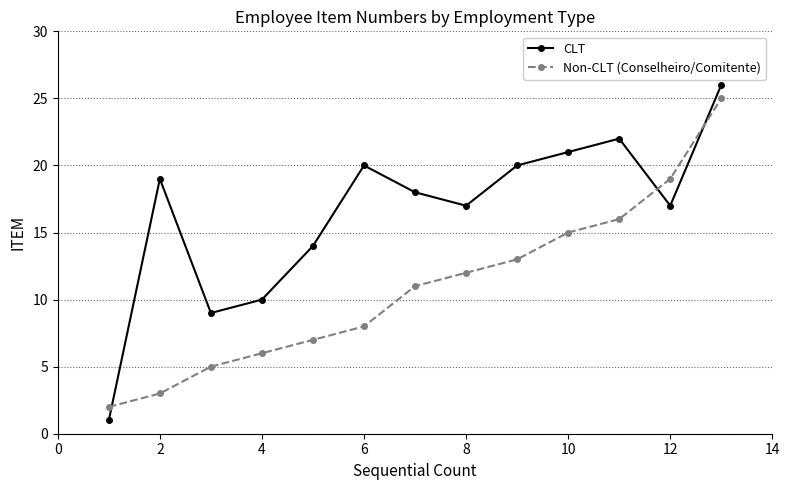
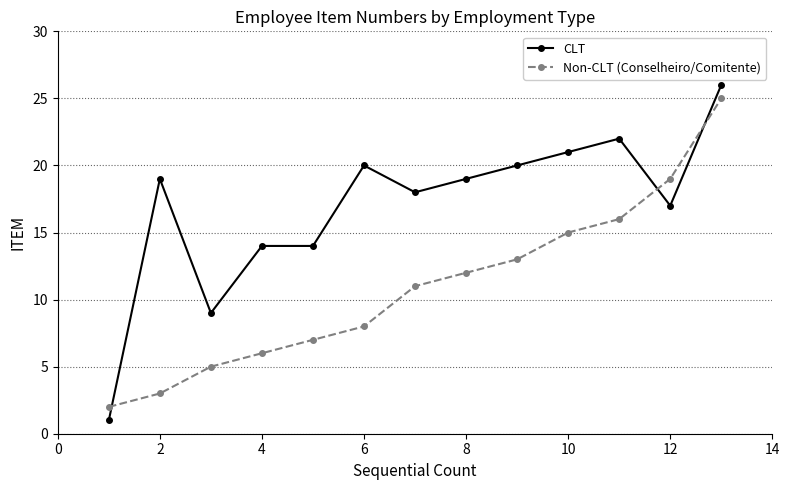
CLT, 4: 10 -> 14
CLT, 8: 17 -> 19
